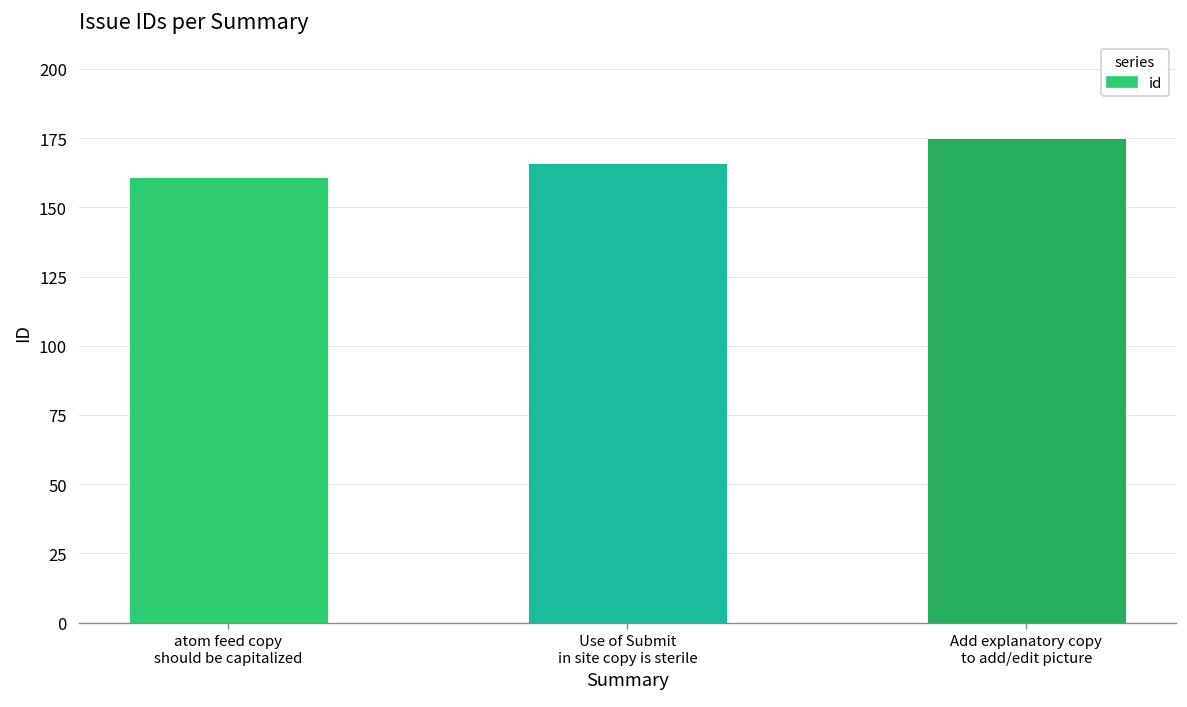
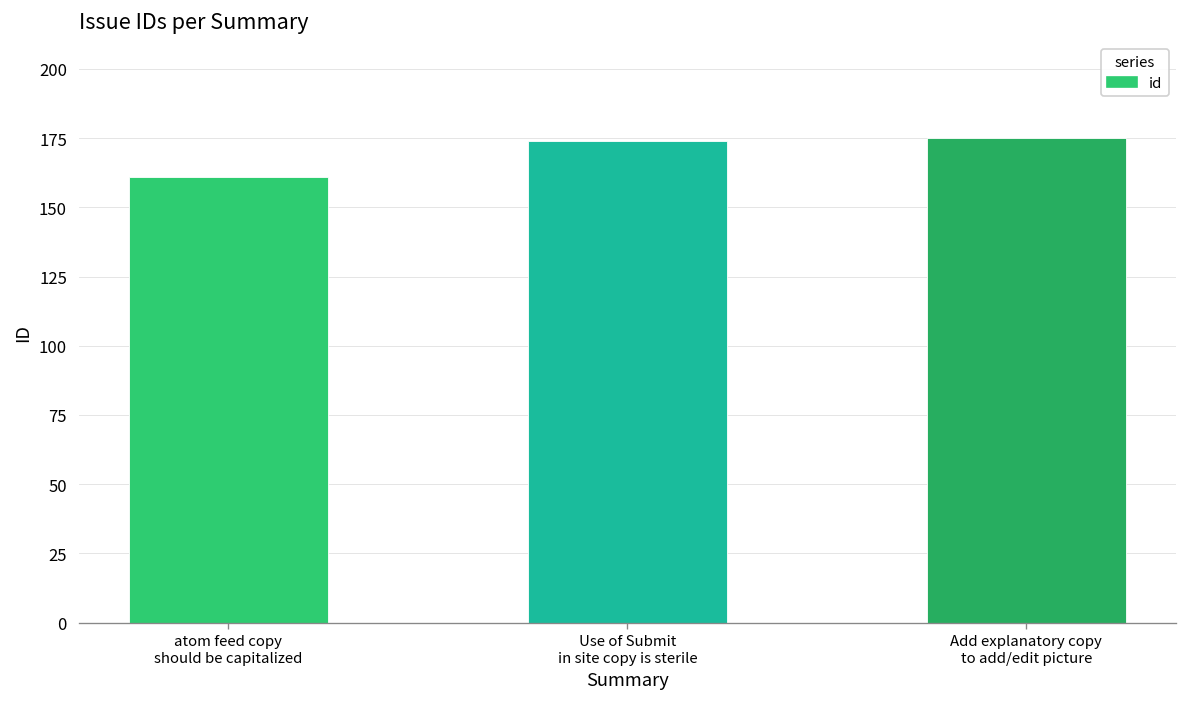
Use of Submit in site copy is sterile: 166 -> 174
